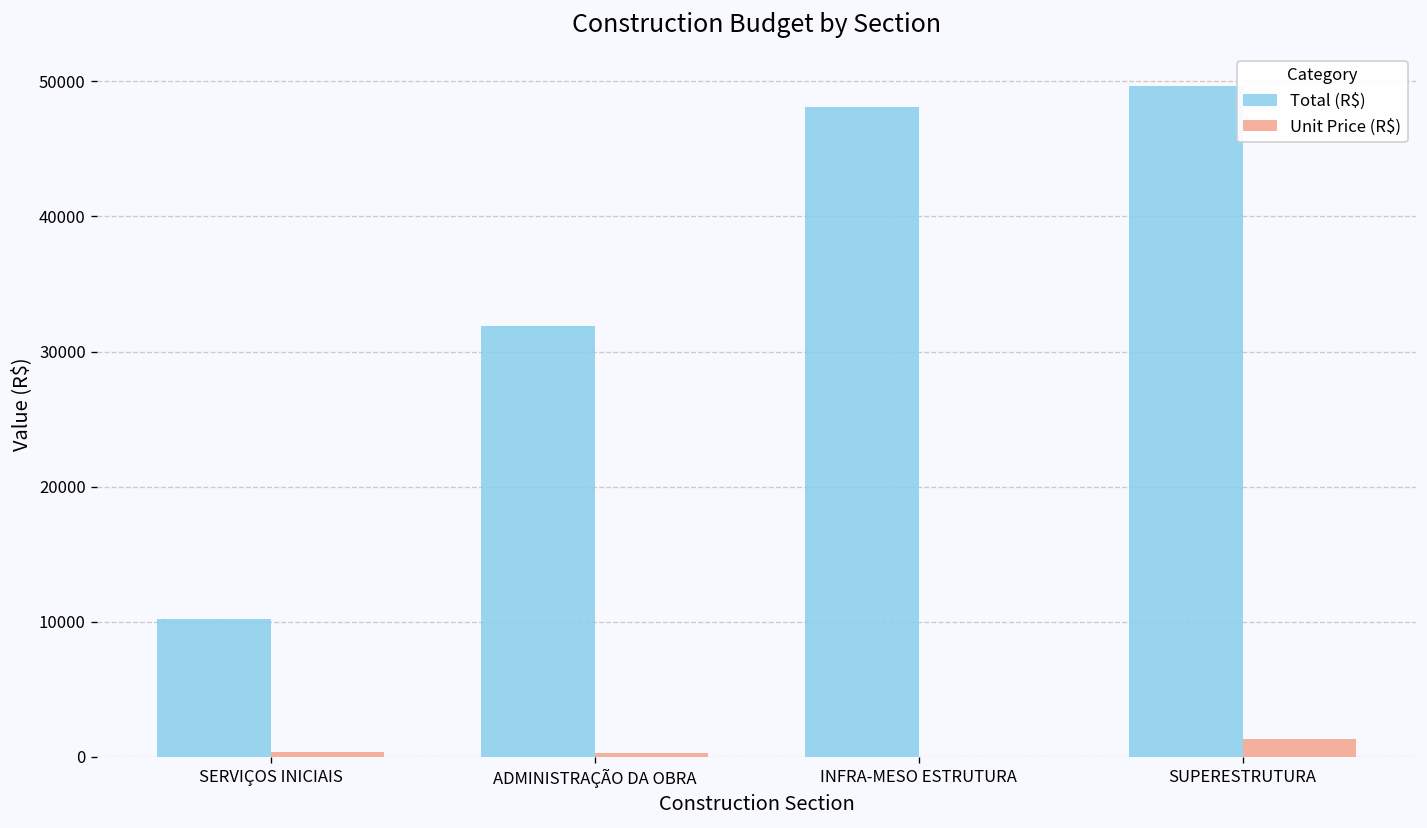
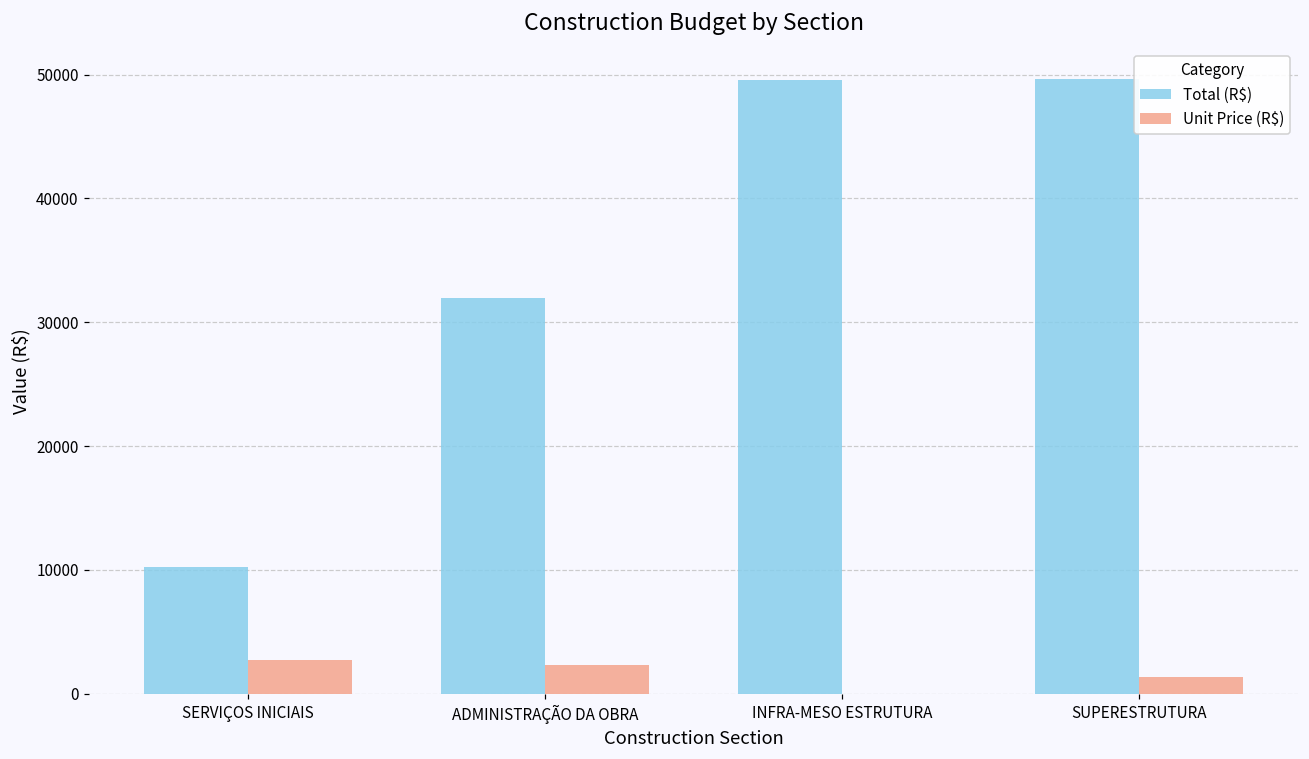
Unit Price (R$), SERVIÇOS INICIAIS: 400 -> 2700
Unit Price (R$), ADMINISTRAÇÃO DA OBRA: 300 -> 2300
Total (R$), INFRA-MESO ESTRUTURA: 48100 -> 49600
